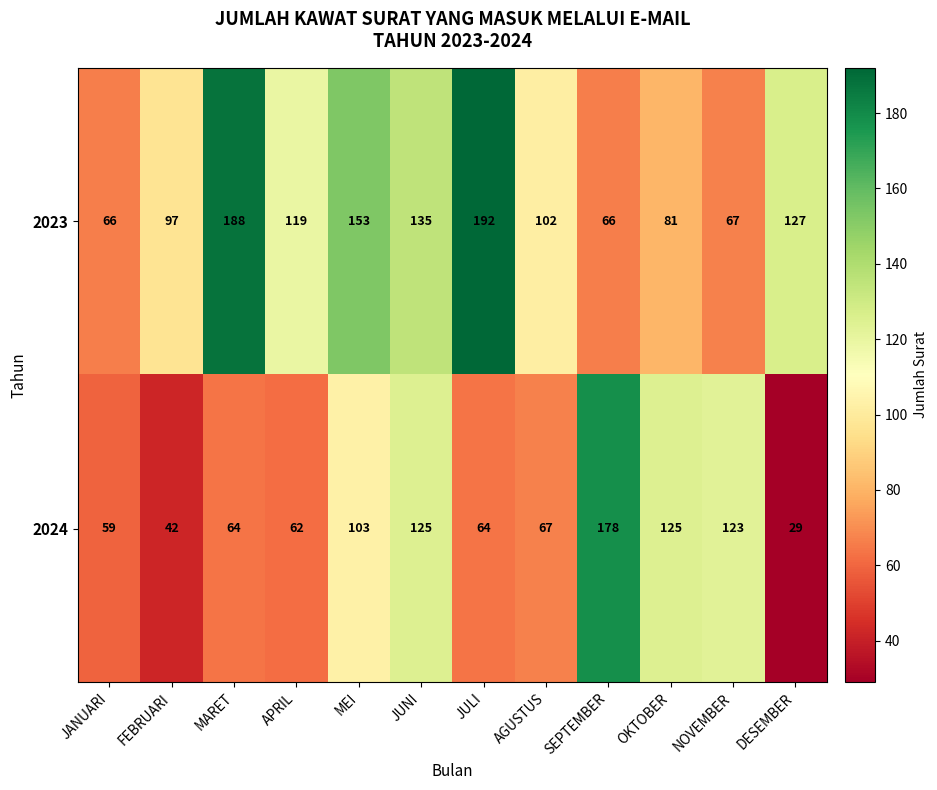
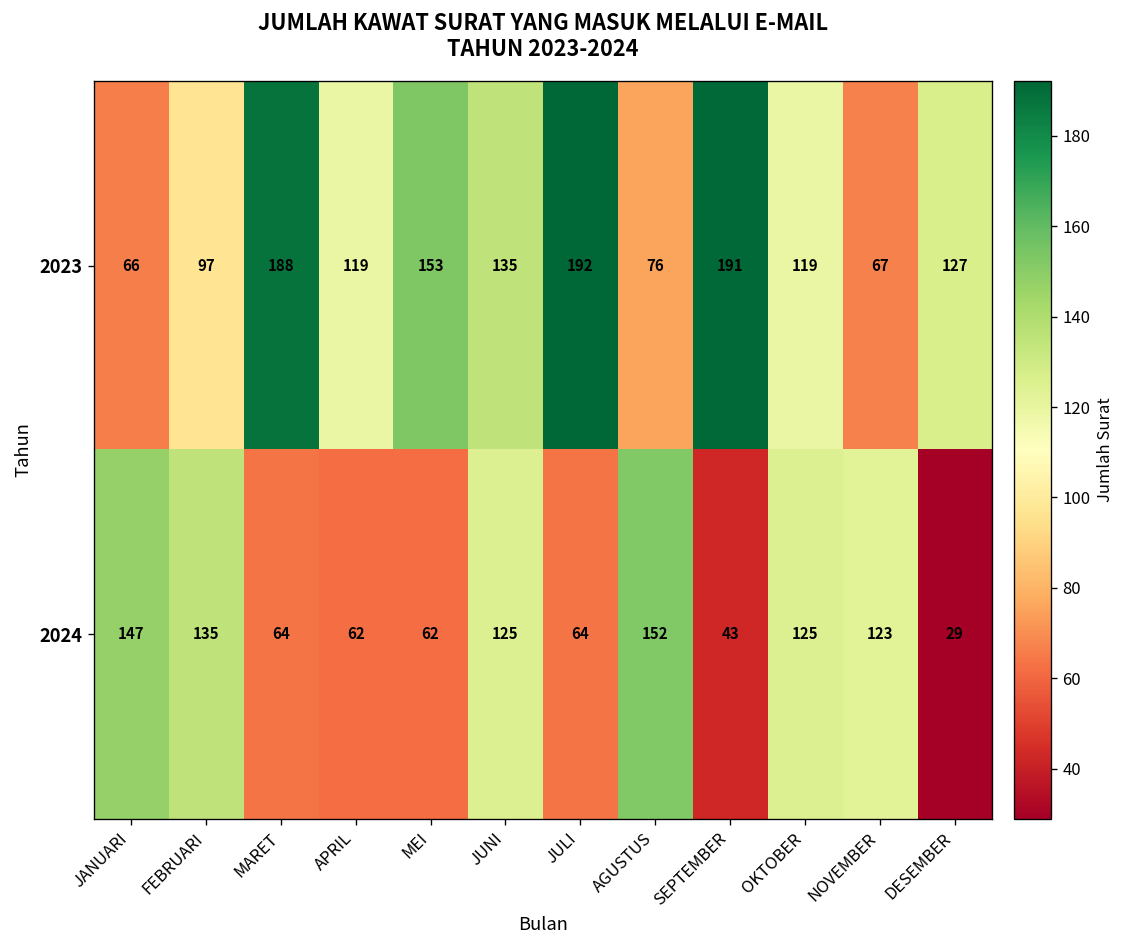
2023, AGUSTUS: 102 -> 76
2023, SEPTEMBER: 66 -> 191
2023, OKTOBER: 81 -> 119
2024, JANUARI: 59 -> 147
2024, FEBRUARI: 42 -> 135
2024, MEI: 103 -> 62
2024, AGUSTUS: 67 -> 152
2024, SEPTEMBER: 178 -> 43
